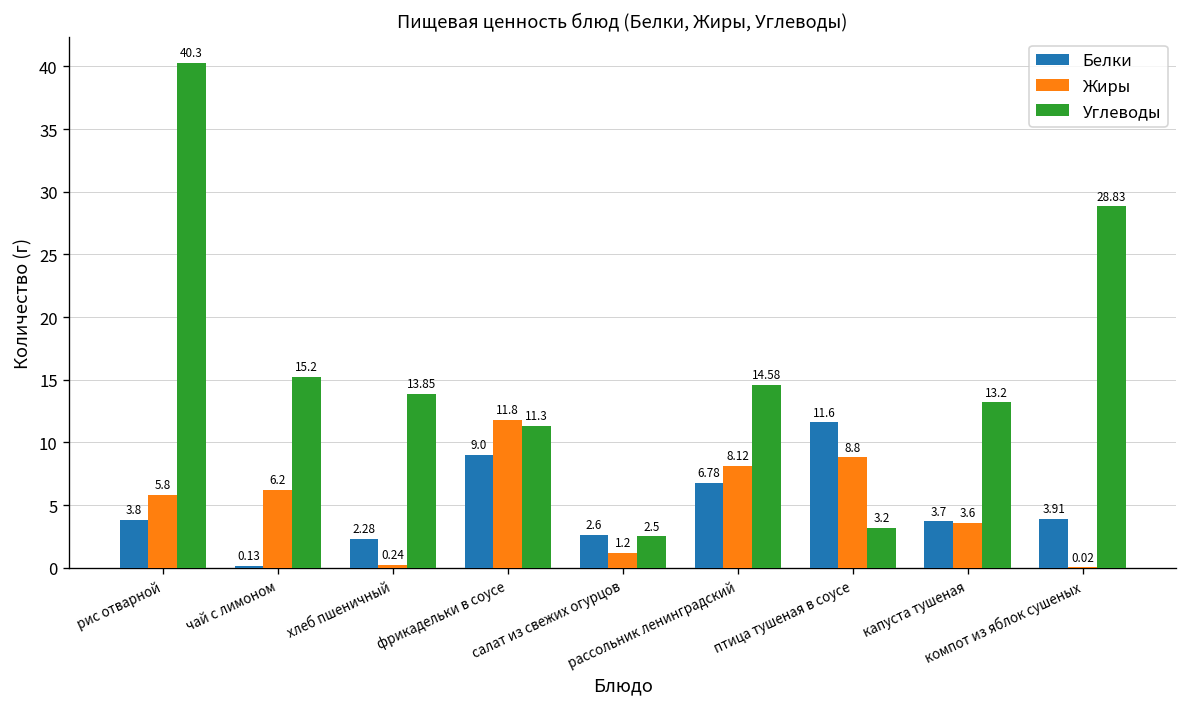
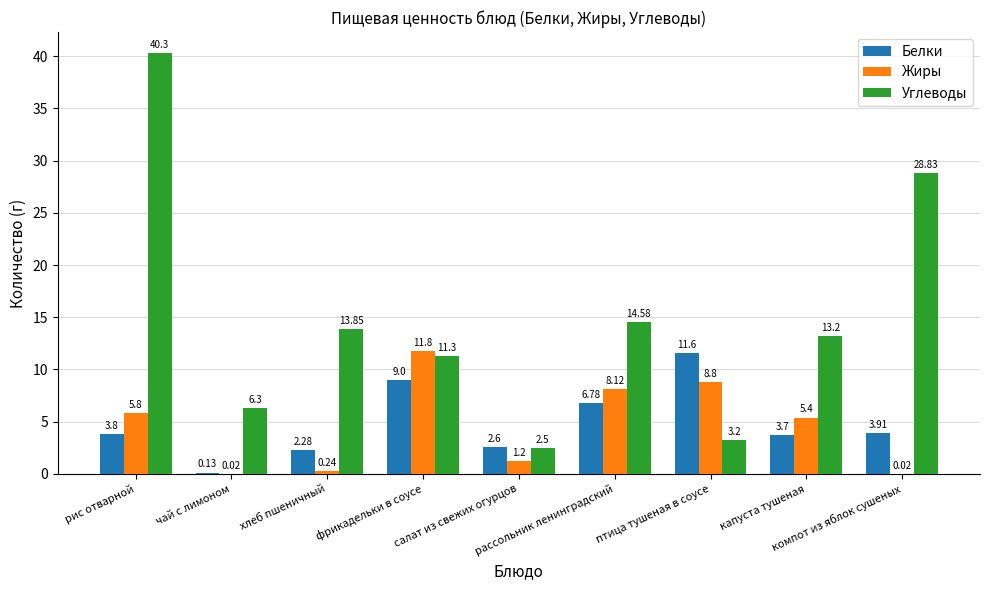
Жиры, чай с лимоном: 6.2 -> 0.02
Углеводы, чай с лимоном: 15.2 -> 6.3
Жиры, капуста тушеная: 3.6 -> 5.4
